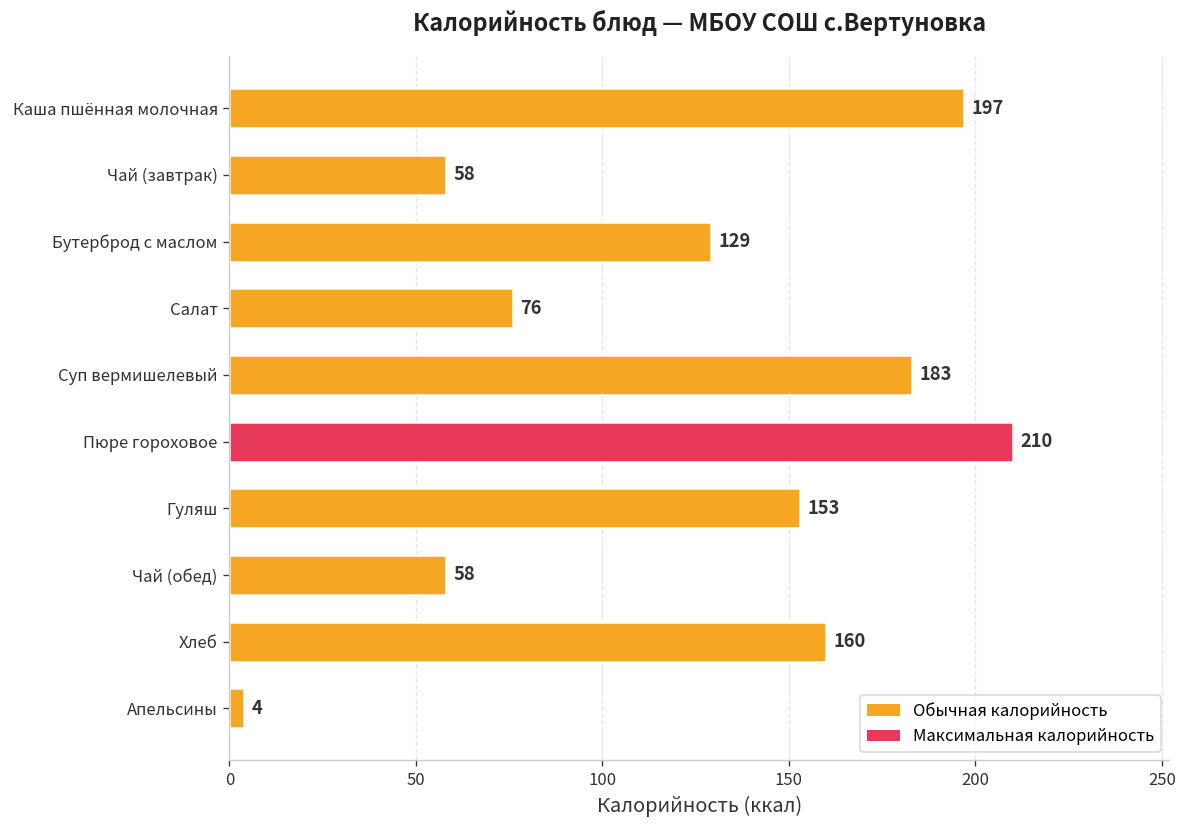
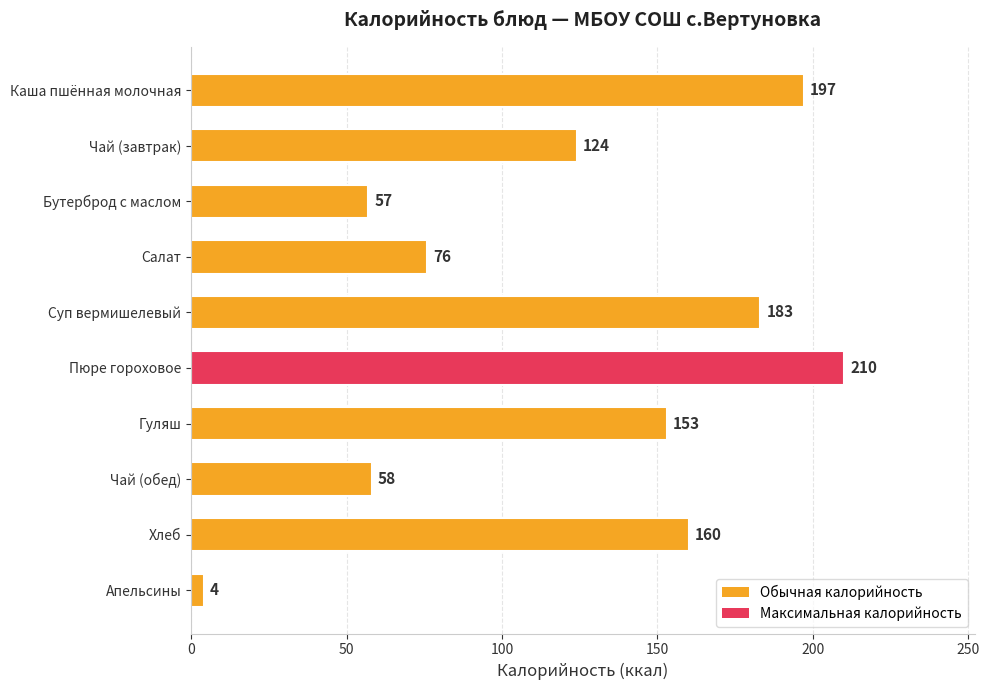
Чай (завтрак): 58 -> 124
Бутерброд с маслом: 129 -> 57
